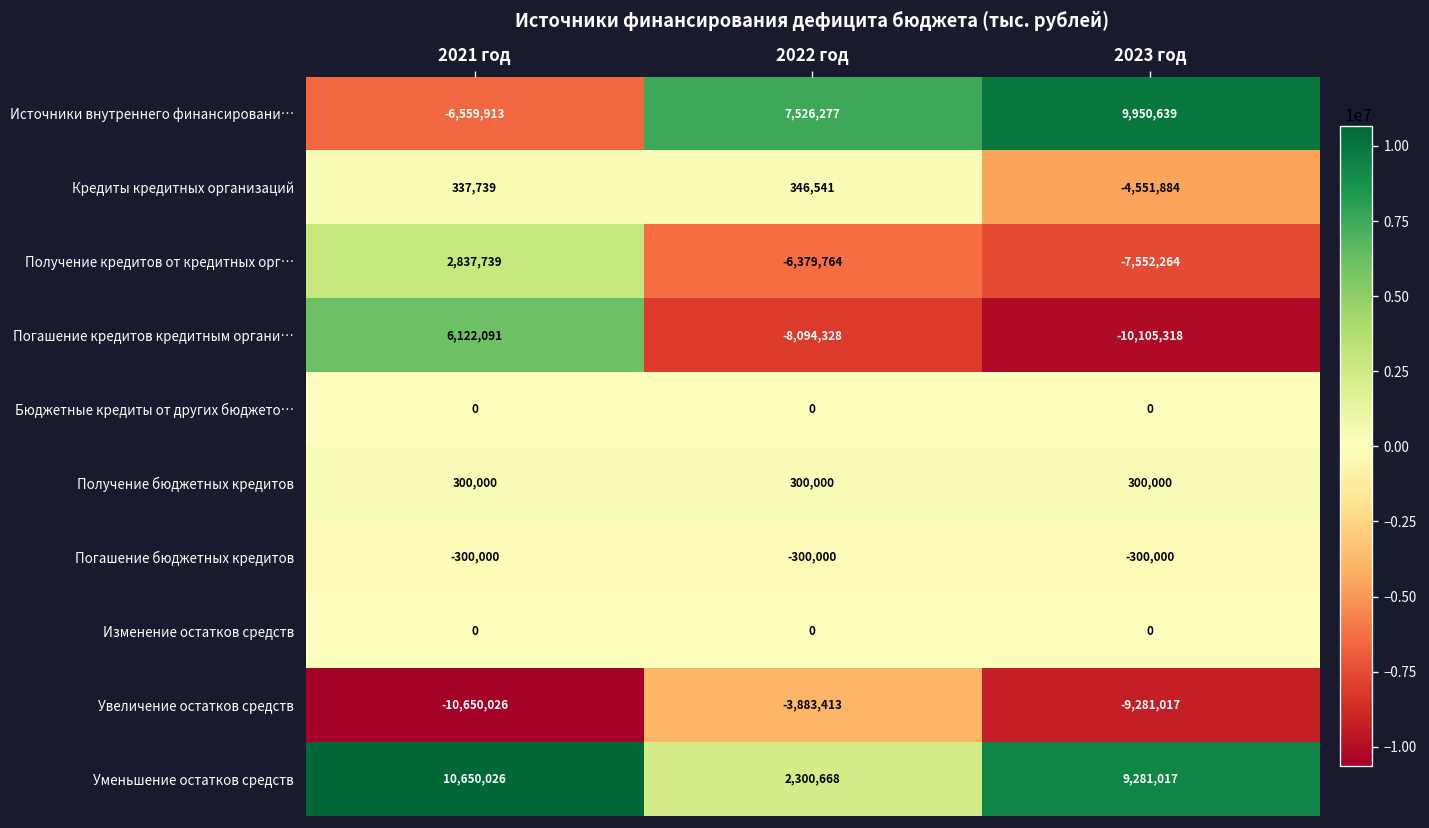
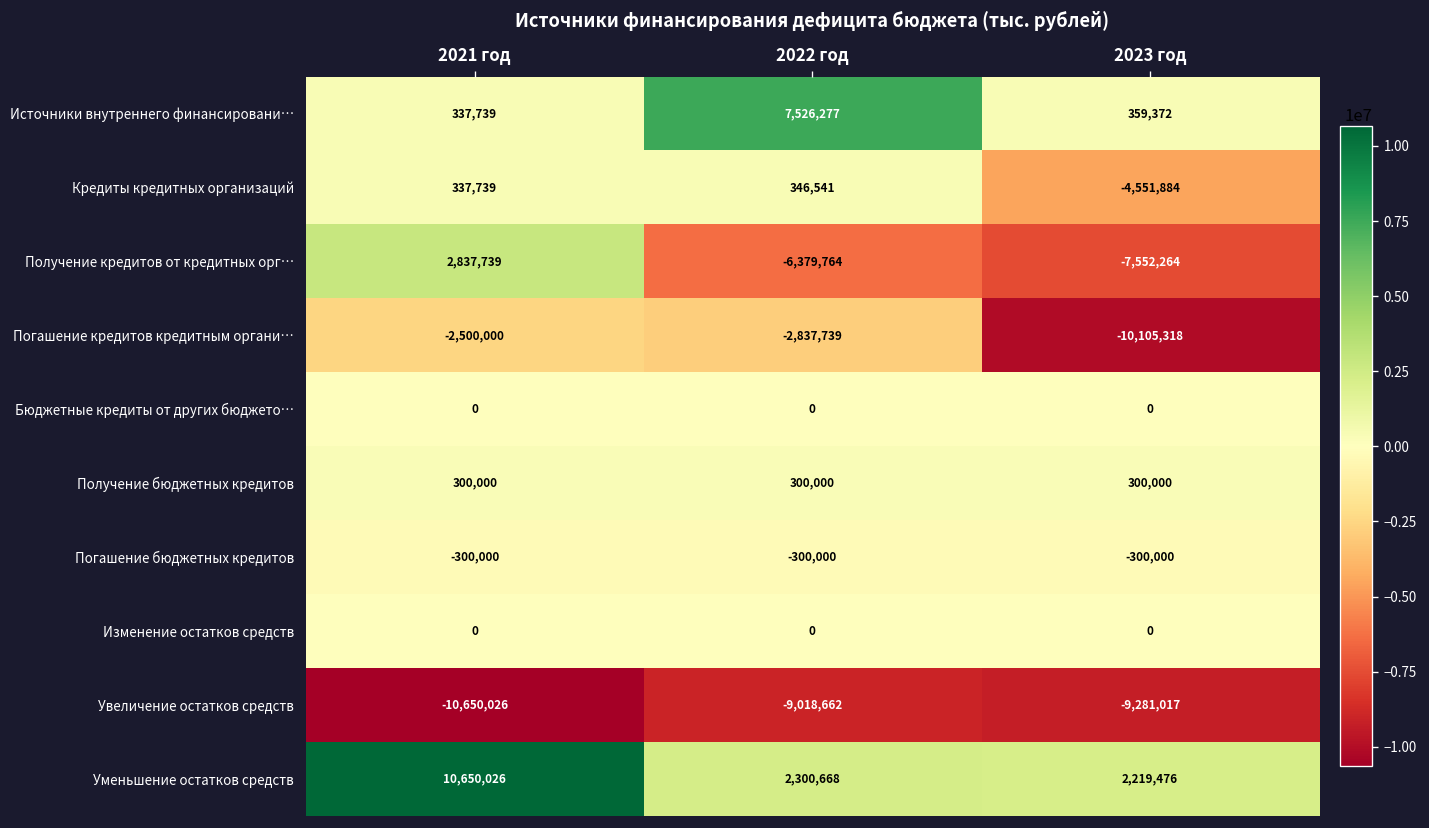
Источники внутреннего финансировани…, 2021 год: -6,559,913 -> 337,739
Источники внутреннего финансировани…, 2023 год: 9,950,639 -> 359,372
Погашение кредитов кредитным органи…, 2021 год: 6,122,091 -> -2,500,000
Погашение кредитов кредитным органи…, 2022 год: -8,094,328 -> -2,837,739
Увеличение остатков средств, 2022 год: -3,883,413 -> -9,018,662
Уменьшение остатков средств, 2023 год: 9,281,017 -> 2,219,476
